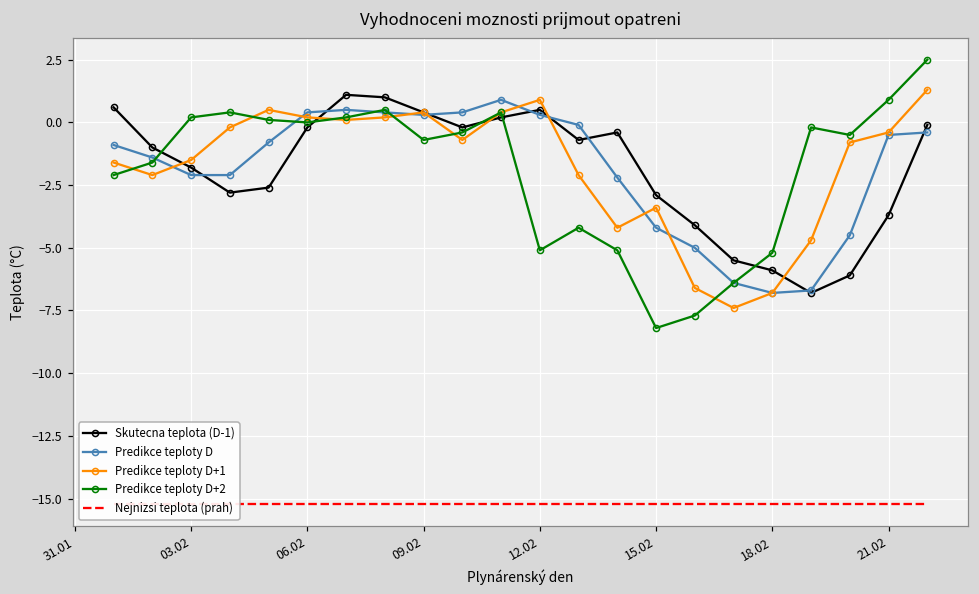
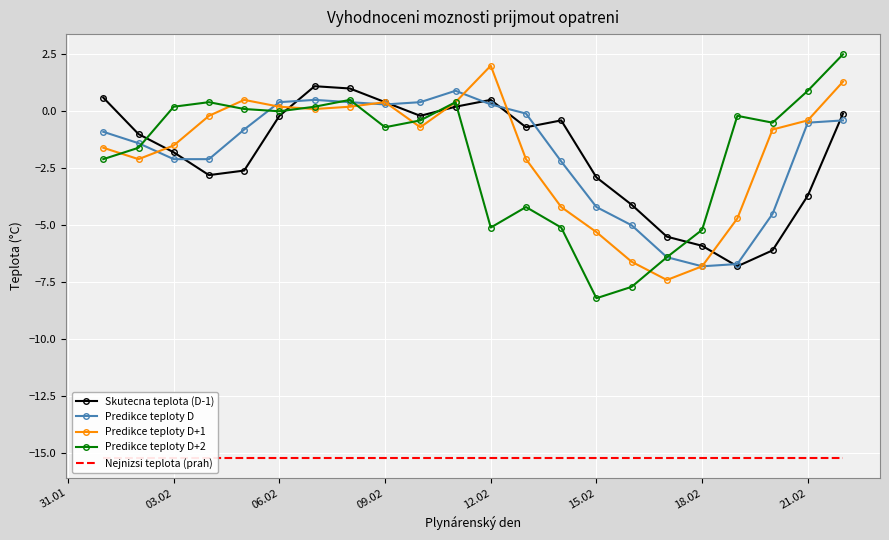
Predikce teploty D+1, 12.02: 0.9 -> 2.0
Predikce teploty D+1, 15.02: -3.4 -> -5.3
